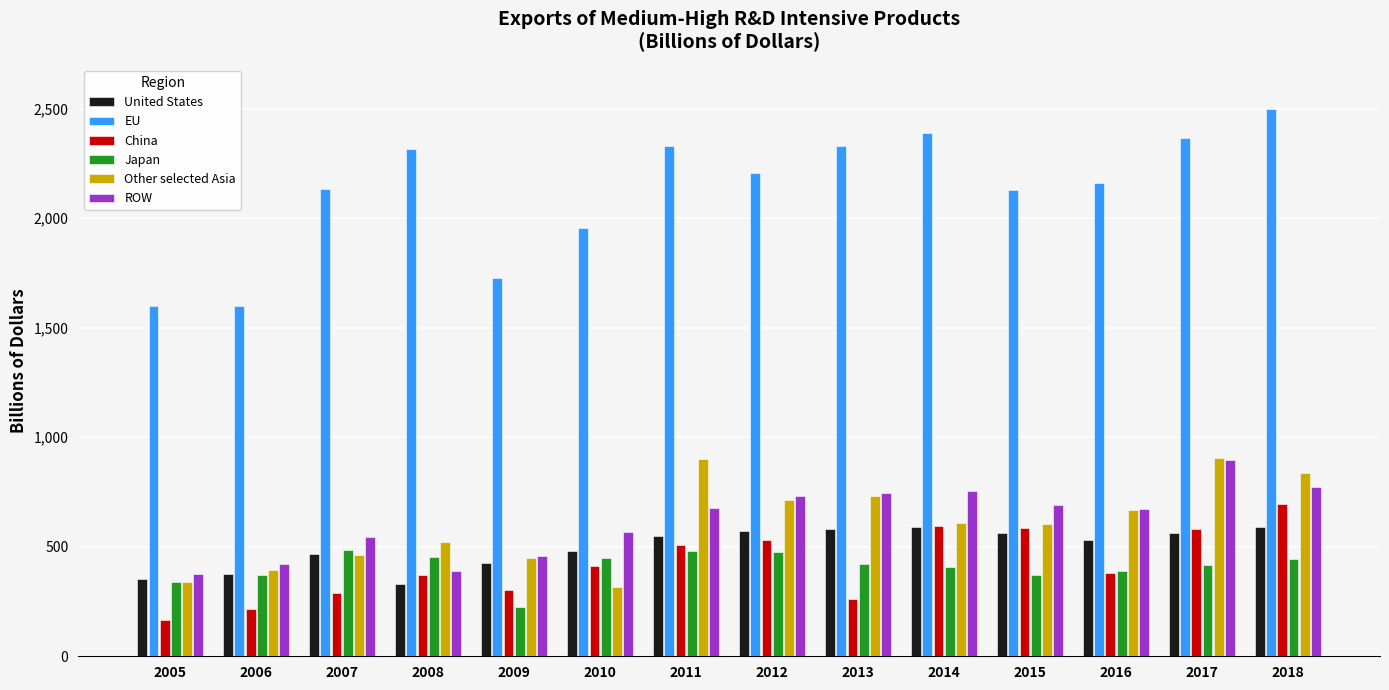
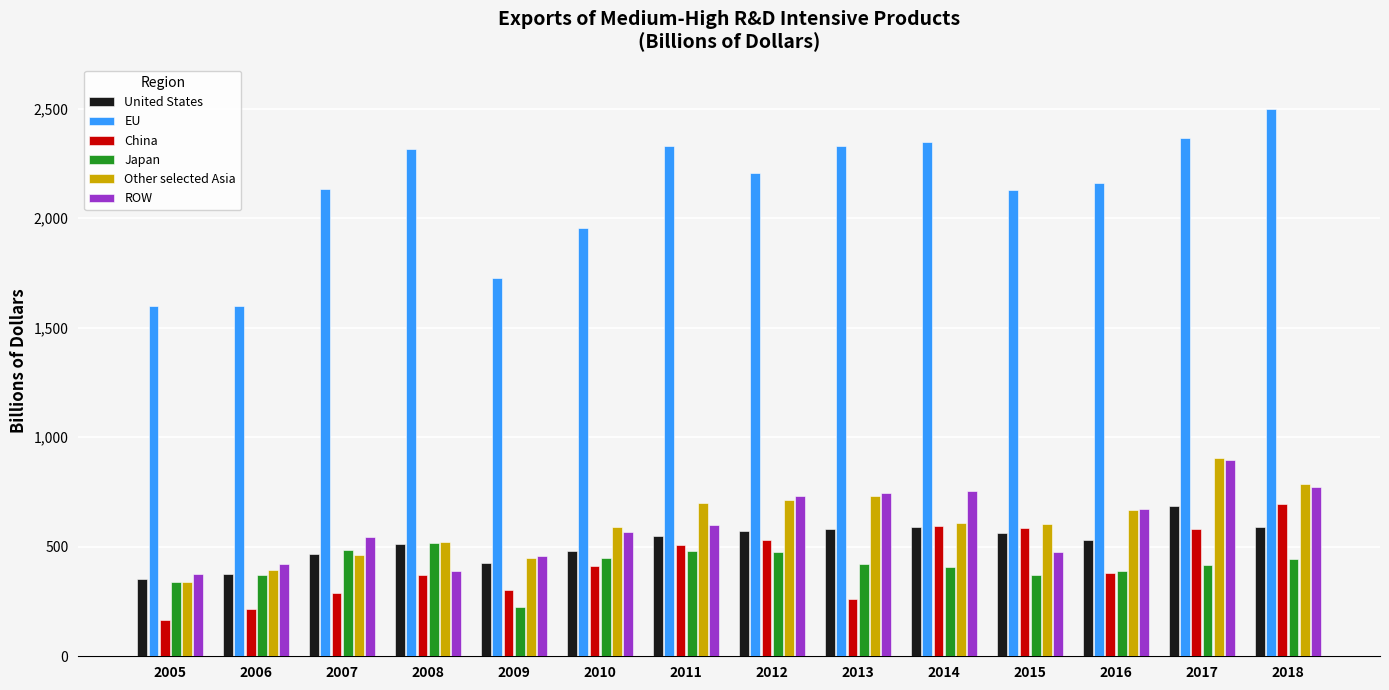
United States, 2008: 330 -> 510
Japan, 2008: 450 -> 520
Other selected Asia, 2010: 320 -> 590
Other selected Asia, 2011: 900 -> 700
ROW, 2011: 680 -> 600
EU, 2014: 2,390 -> 2,350
ROW, 2015: 690 -> 480
United States, 2017: 560 -> 690
Other selected Asia, 2018: 830 -> 790
